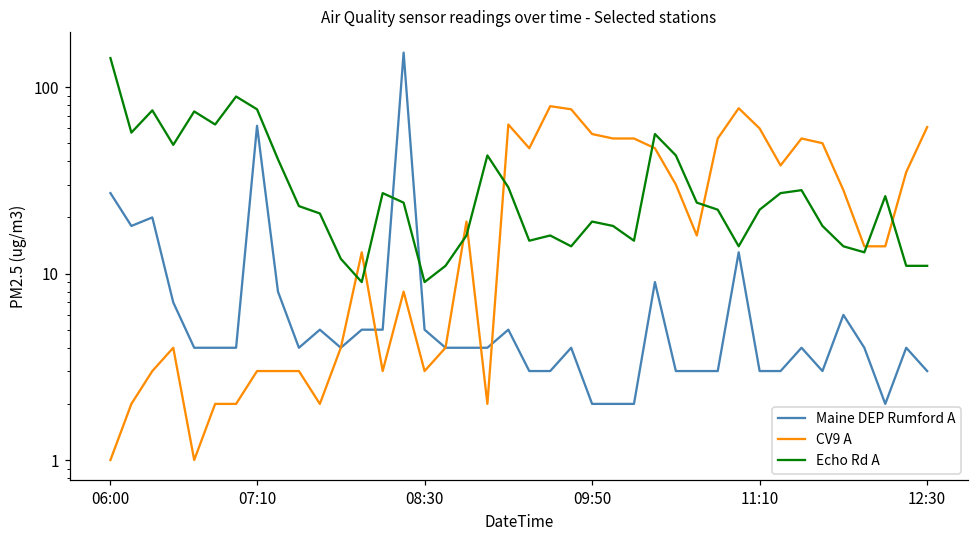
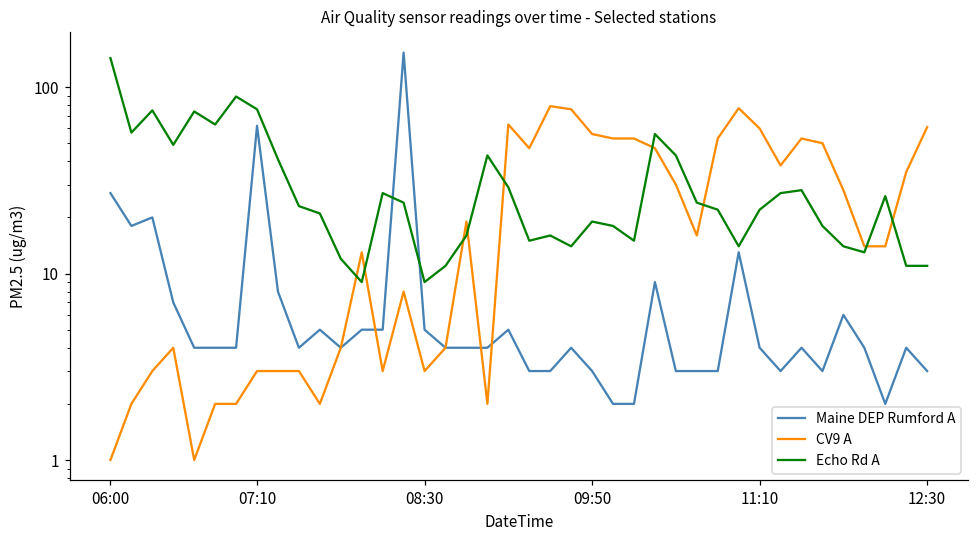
Maine DEP Rumford A, 09:50: 2 -> 3
Maine DEP Rumford A, 11:10: 3 -> 4
